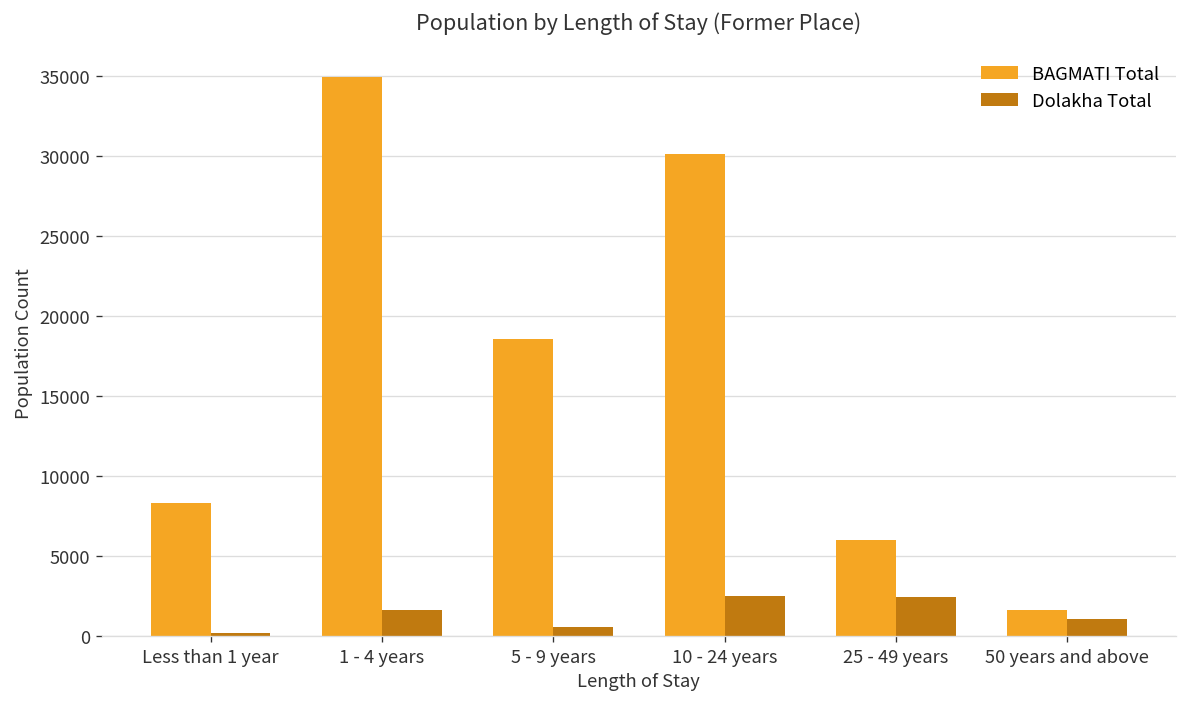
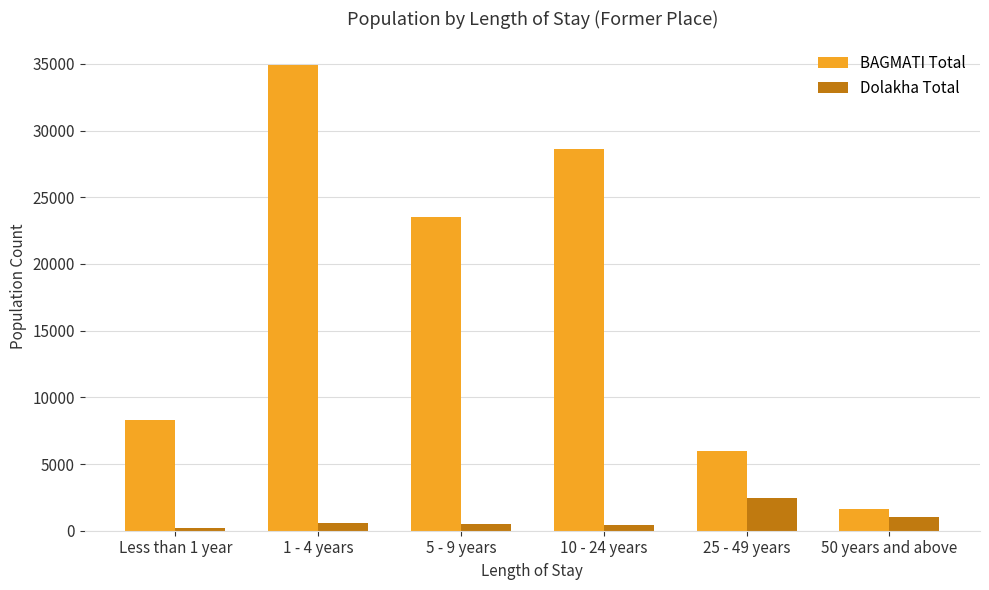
Dolakha Total, 1 - 4 years: 1600 -> 600
BAGMATI Total, 5 - 9 years: 18600 -> 23500
BAGMATI Total, 10 - 24 years: 30100 -> 28600
Dolakha Total, 10 - 24 years: 2500 -> 400
